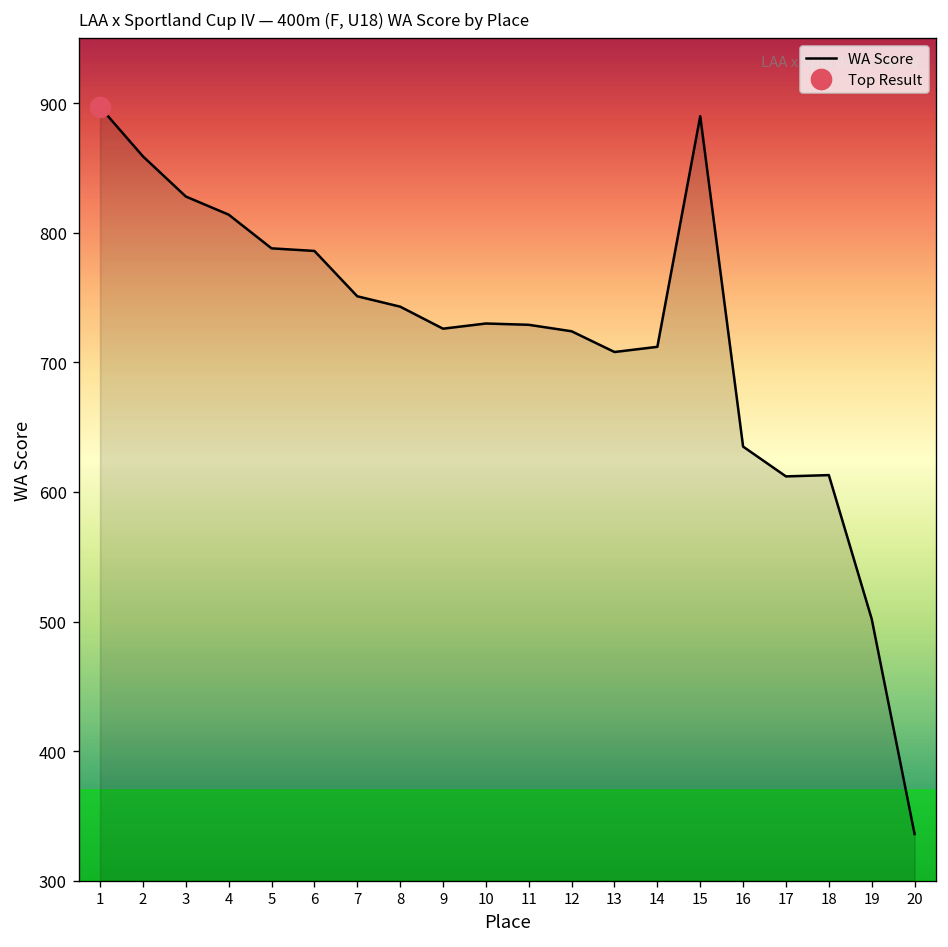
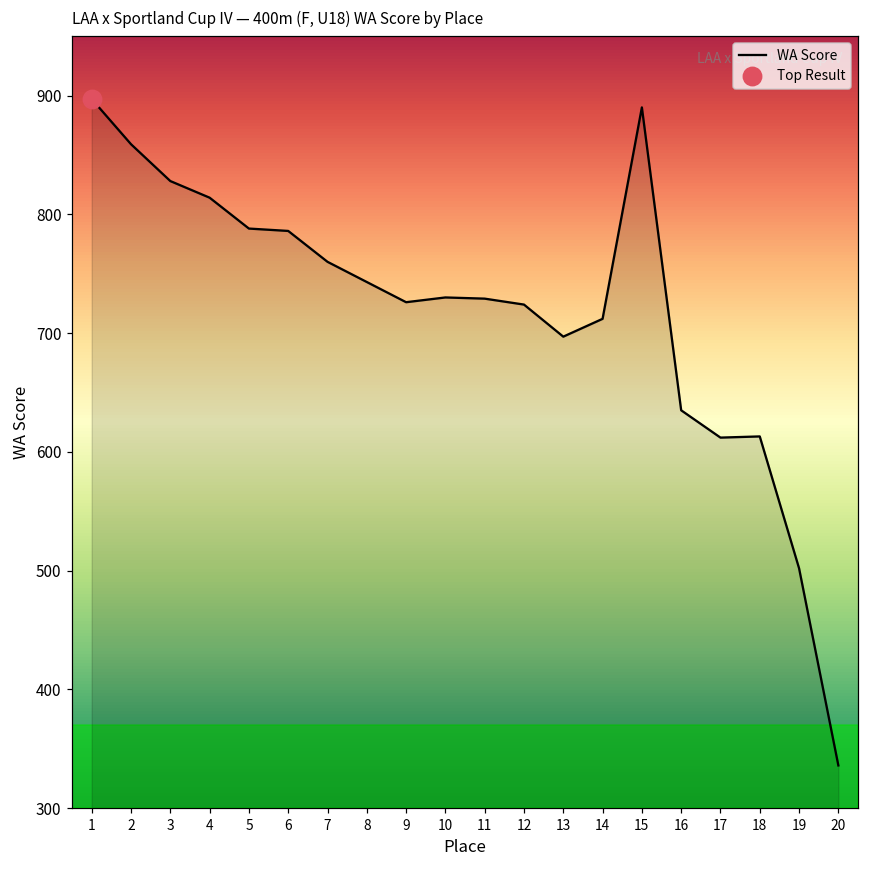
WA Score, 7: 751 -> 760
WA Score, 13: 708 -> 697
